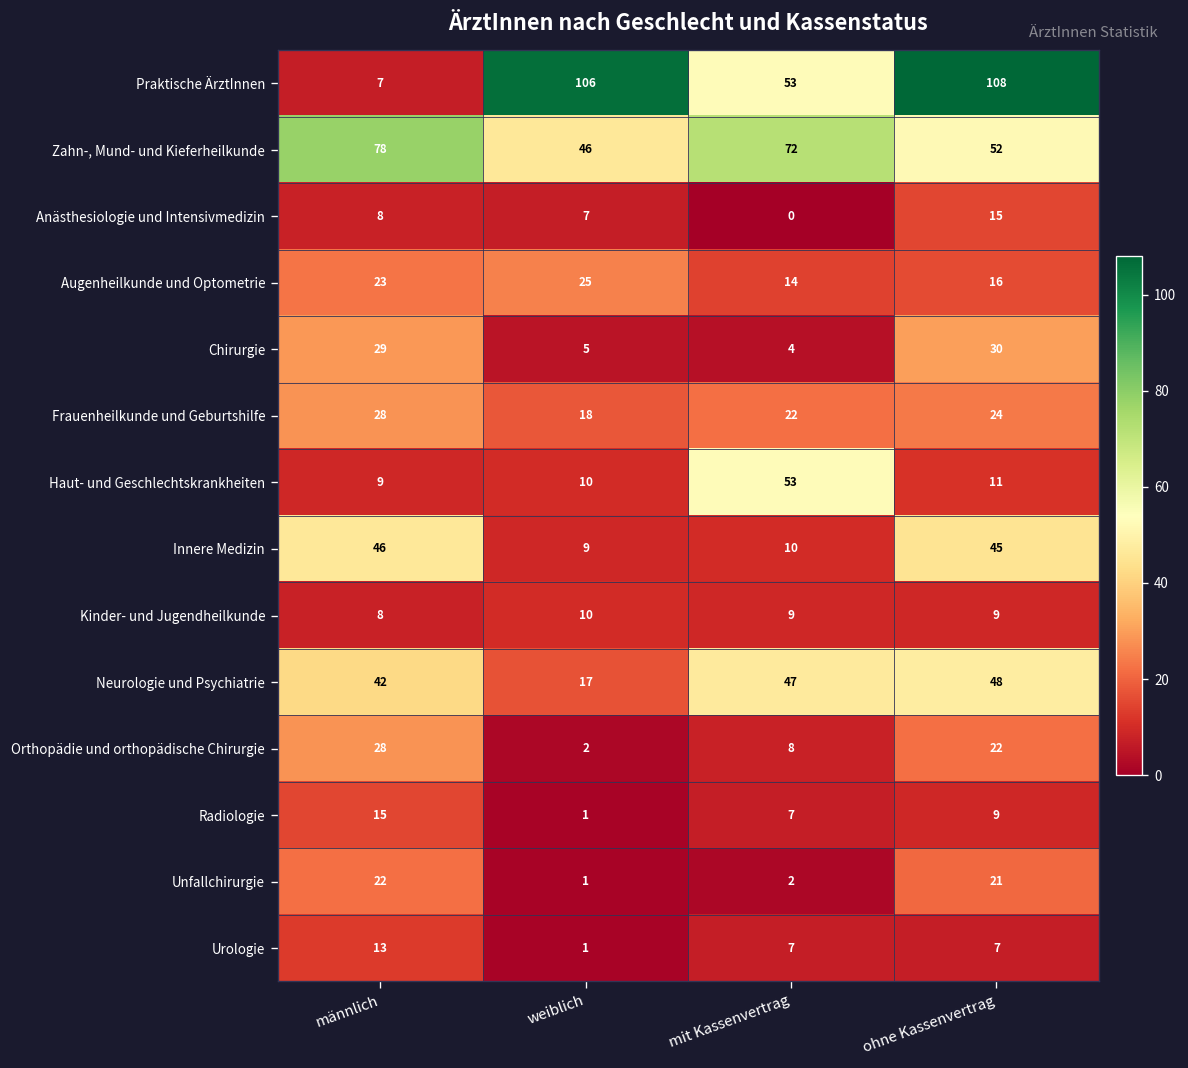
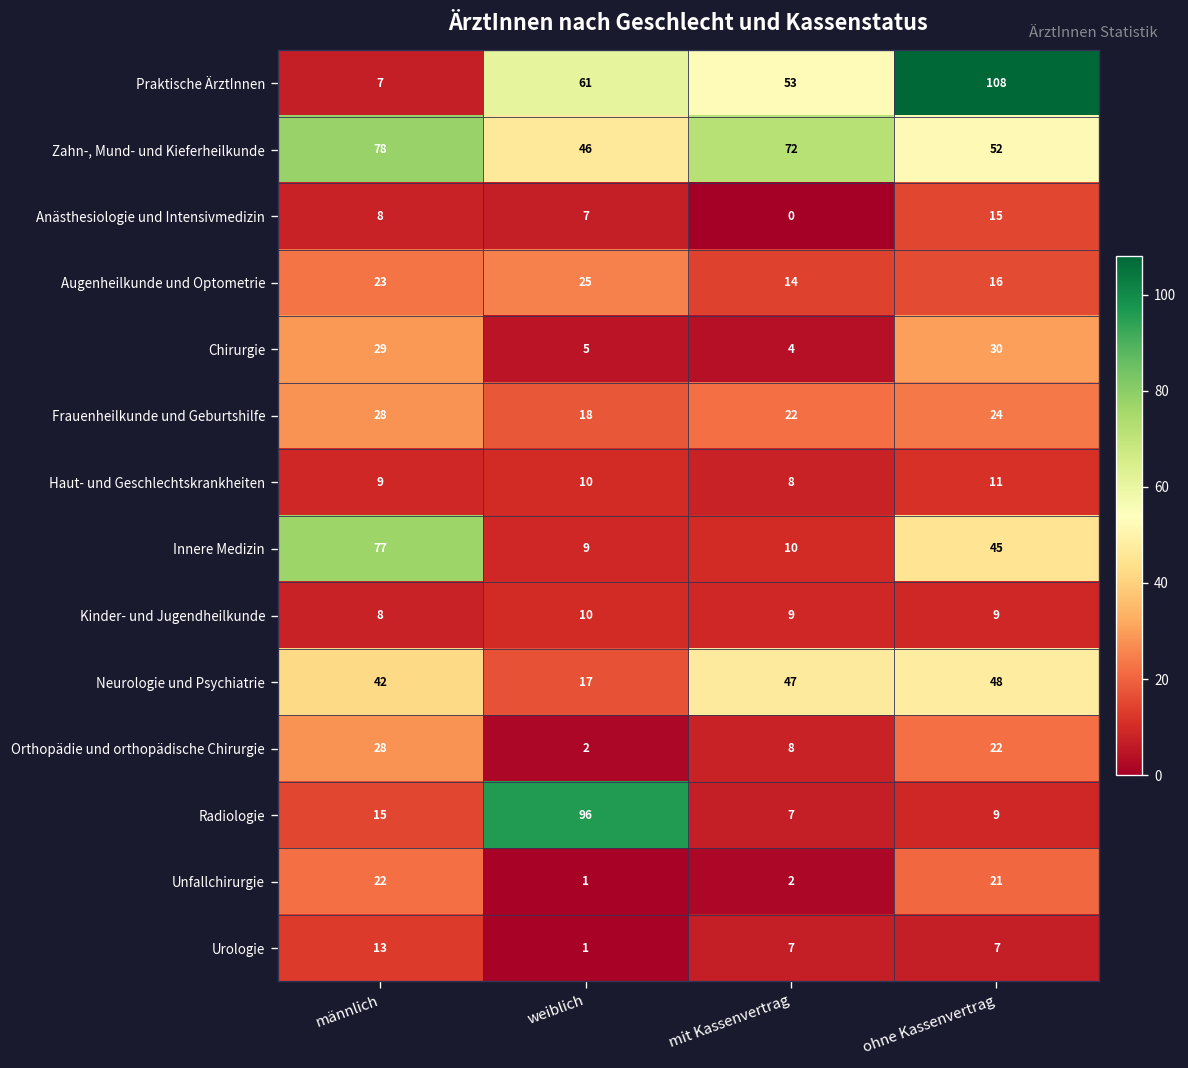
Praktische ÄrztInnen, weiblich: 106 -> 61
Haut- und Geschlechtskrankheiten, mit Kassenvertrag: 53 -> 8
Innere Medizin, männlich: 46 -> 77
Radiologie, weiblich: 1 -> 96
